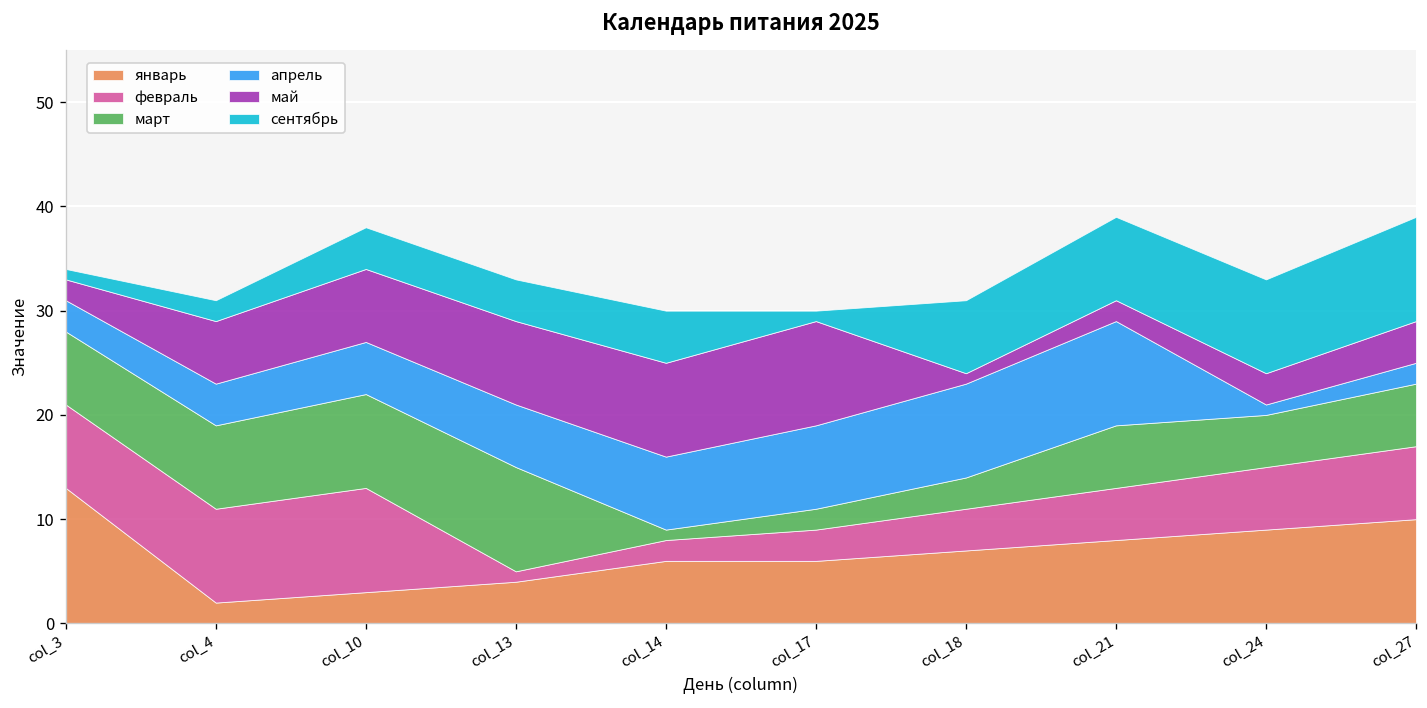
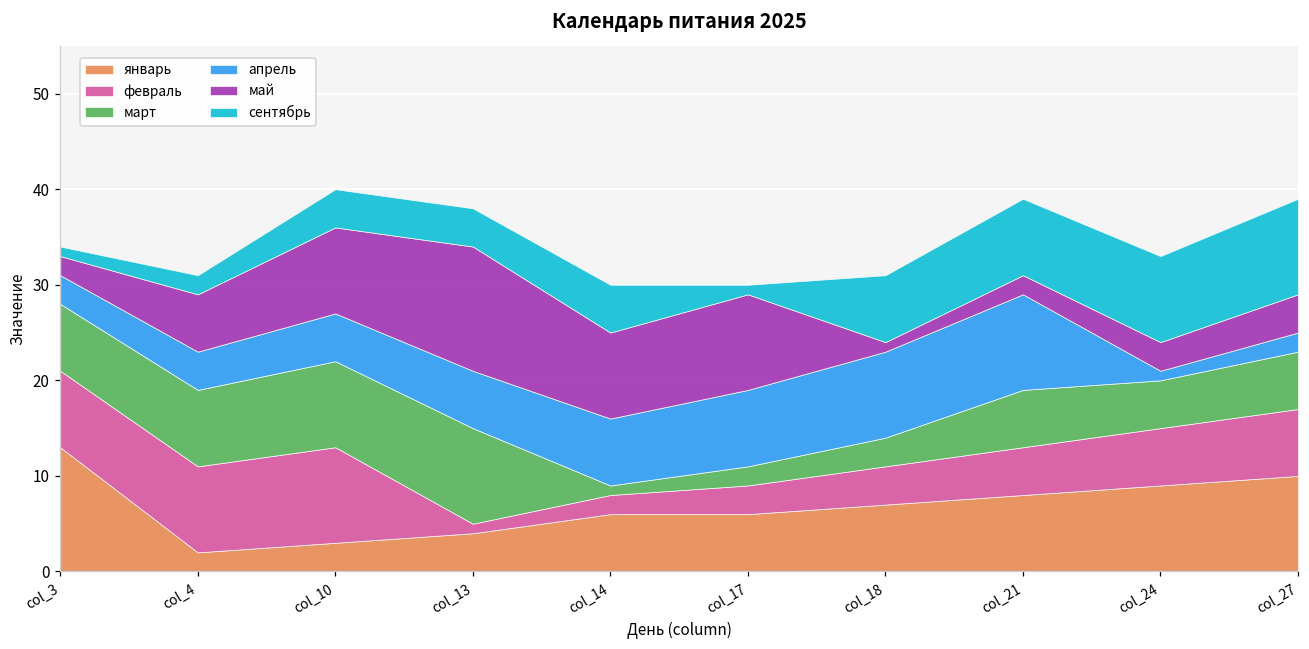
май, col_10: 7 -> 9
май, col_13: 8 -> 13
